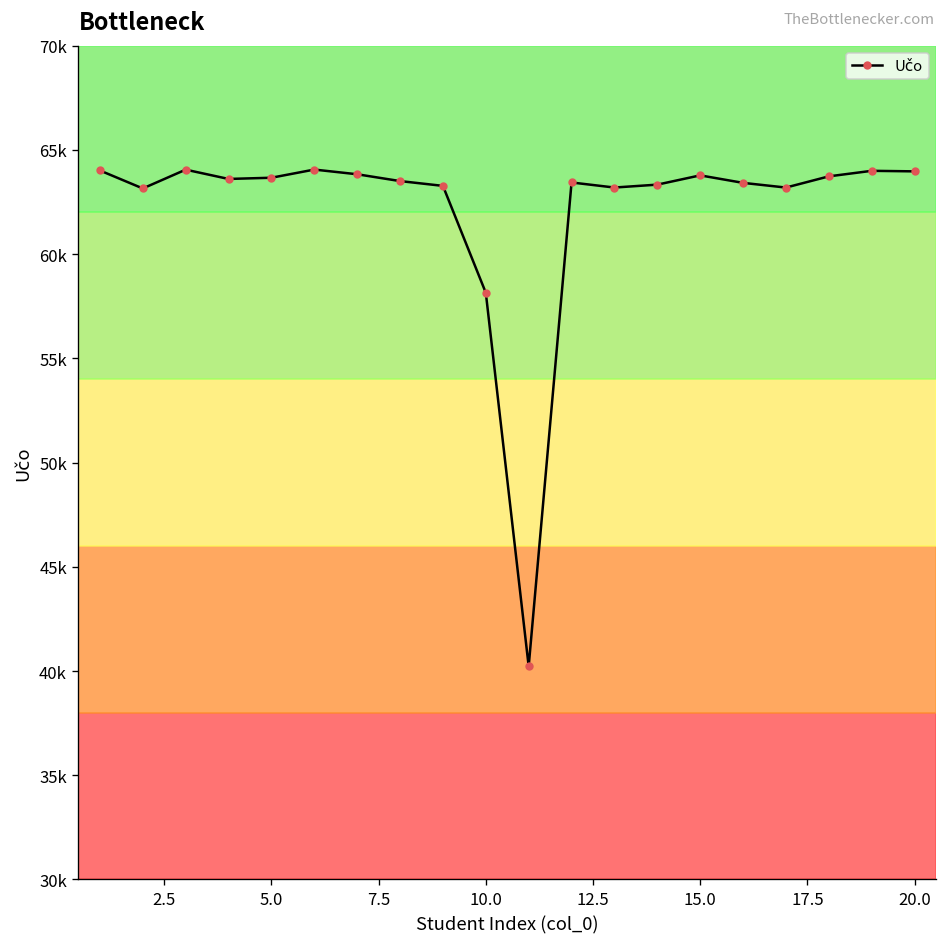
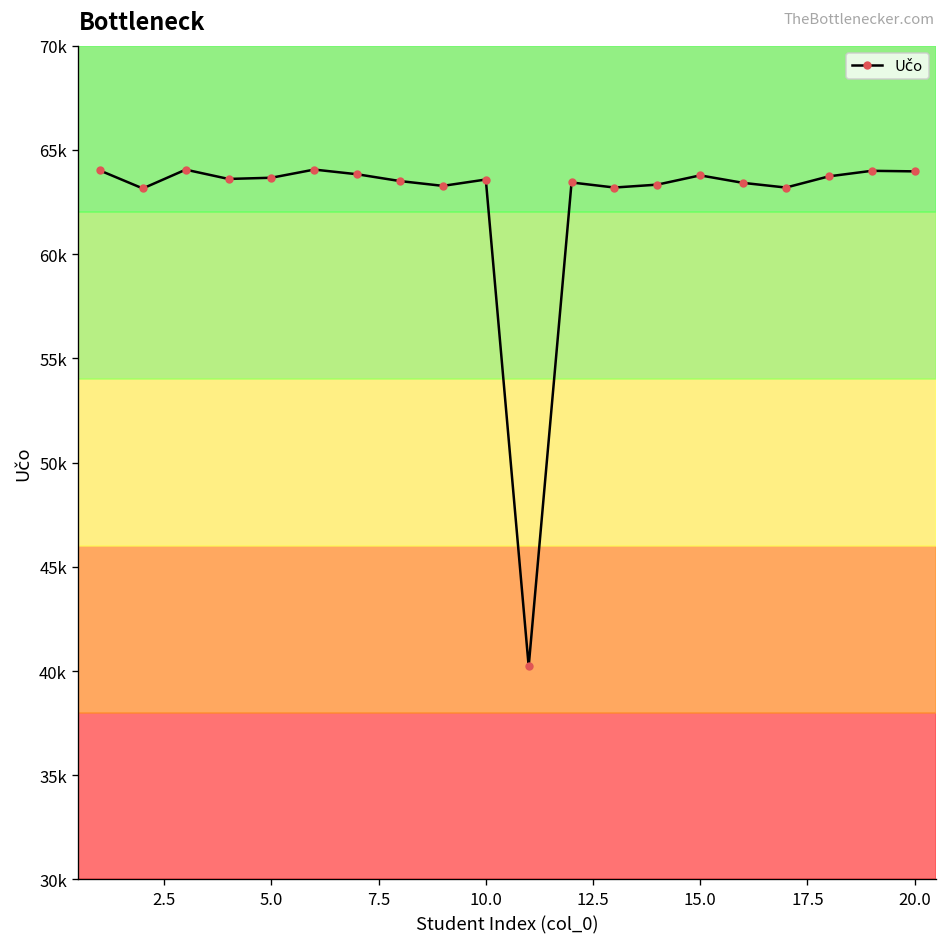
10.0: 58100 -> 63600
